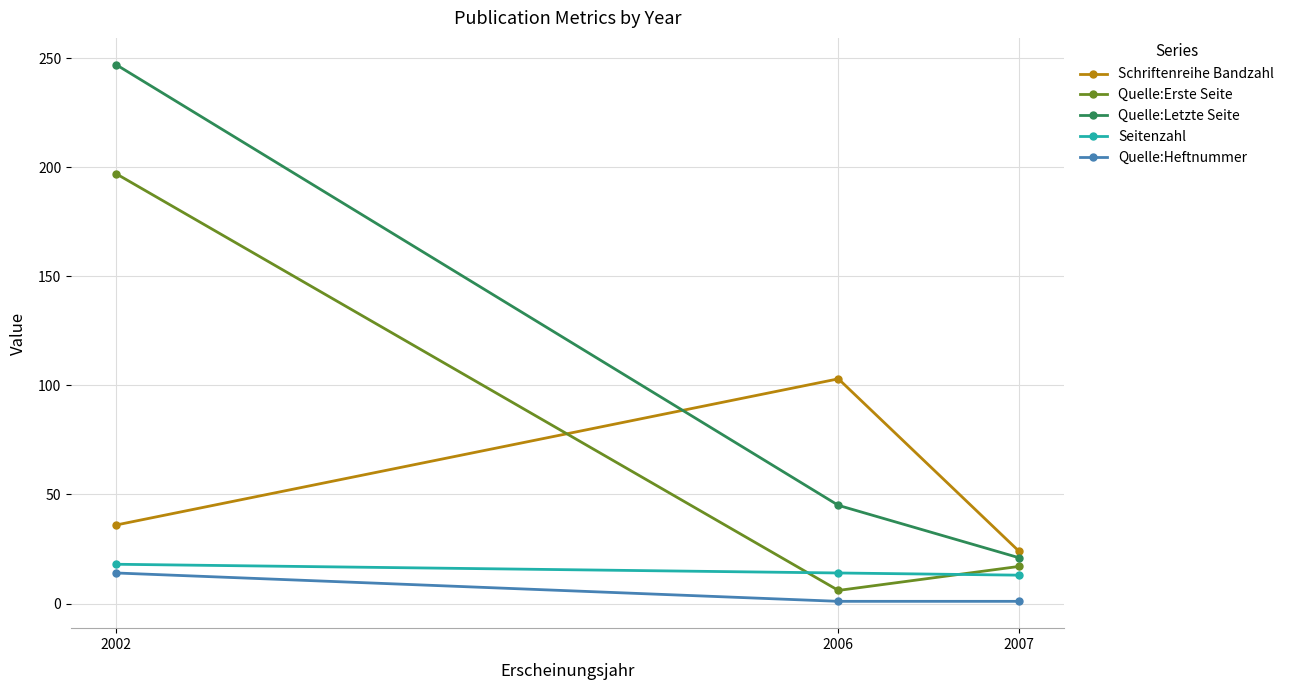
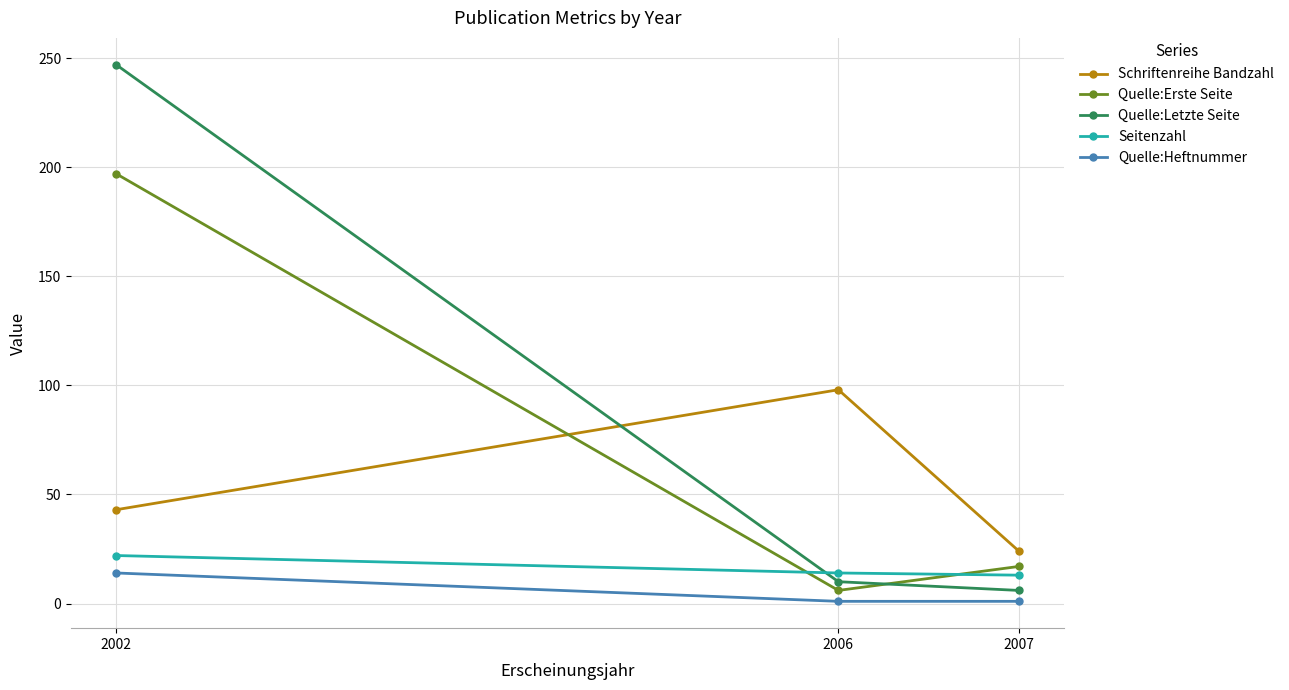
Schriftenreihe Bandzahl, 2002: 36 -> 43
Seitenzahl, 2002: 18 -> 22
Schriftenreihe Bandzahl, 2006: 103 -> 98
Quelle:Letzte Seite, 2006: 45 -> 10
Quelle:Letzte Seite, 2007: 21 -> 6
